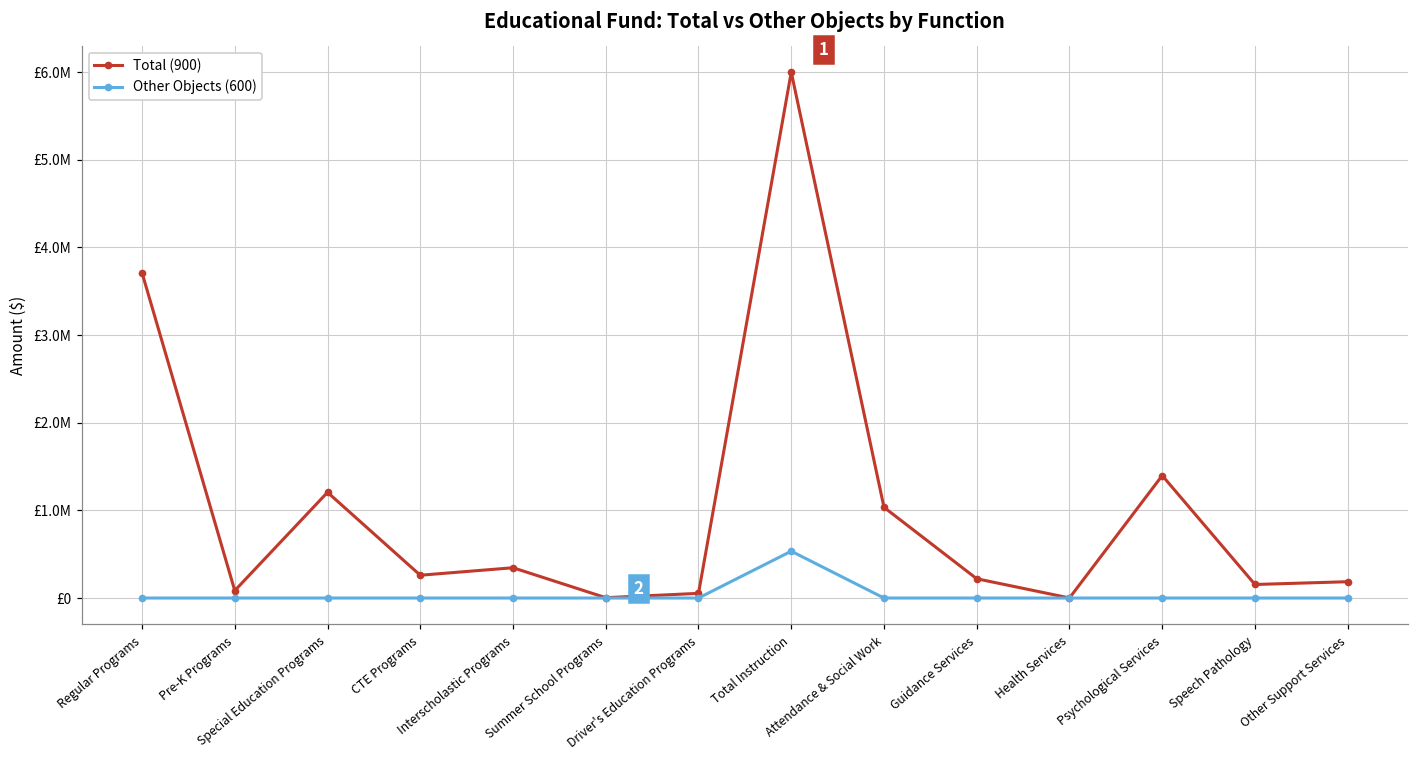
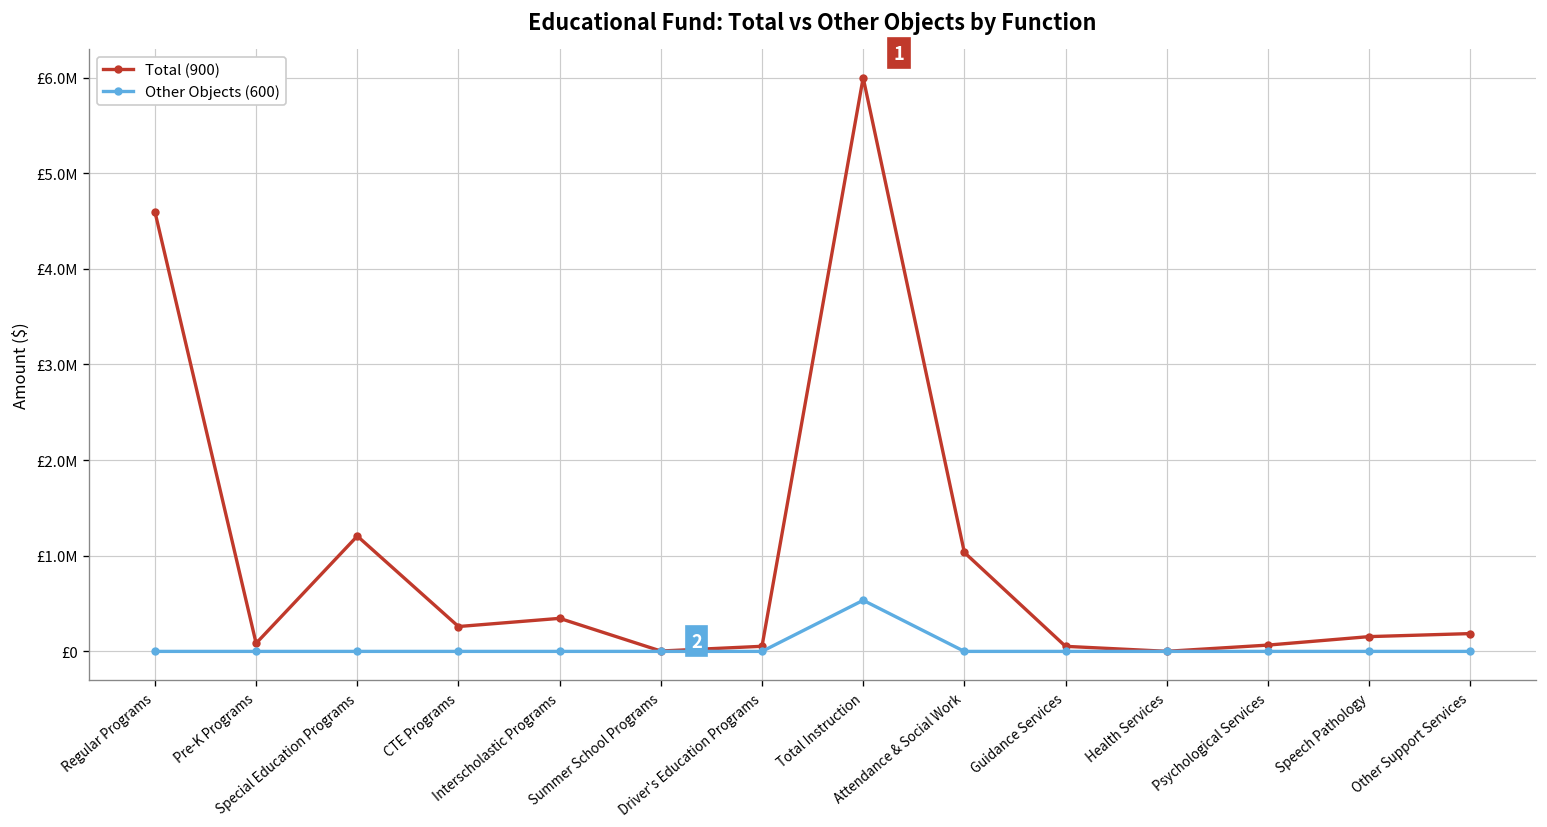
Total (900), Regular Programs: £3700000 -> £4600000
Total (900), Guidance Services: £200000 -> £100000
Total (900), Psychological Services: £1400000 -> £100000
